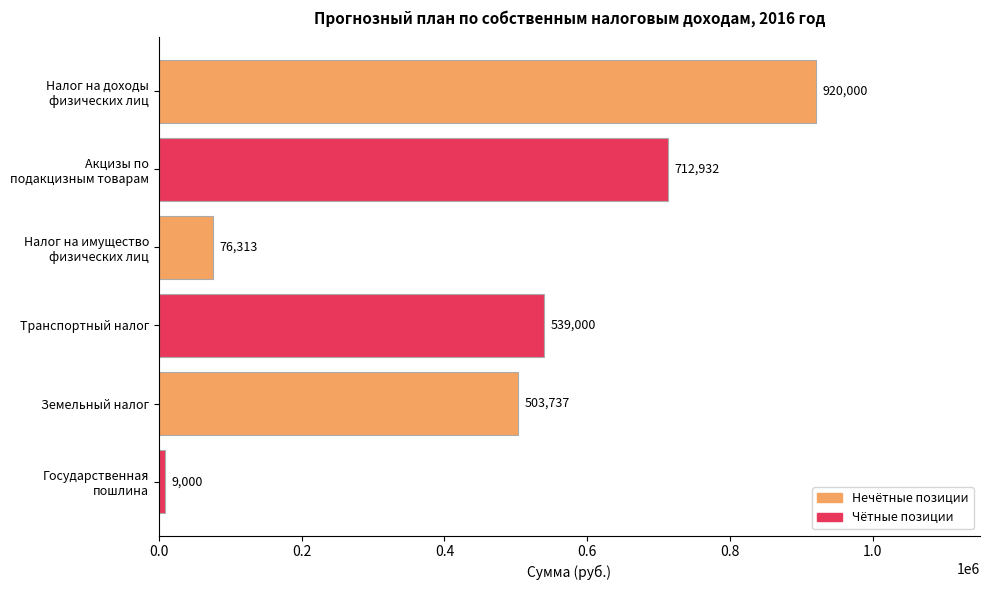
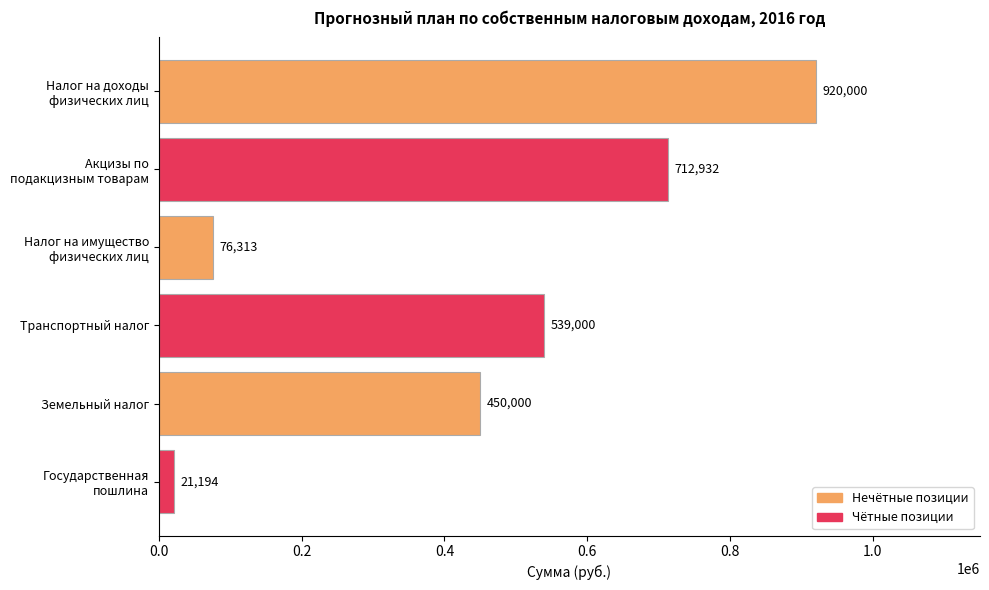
Земельный налог: 503,737 -> 450,000
Государственная пошлина: 9,000 -> 21,194
